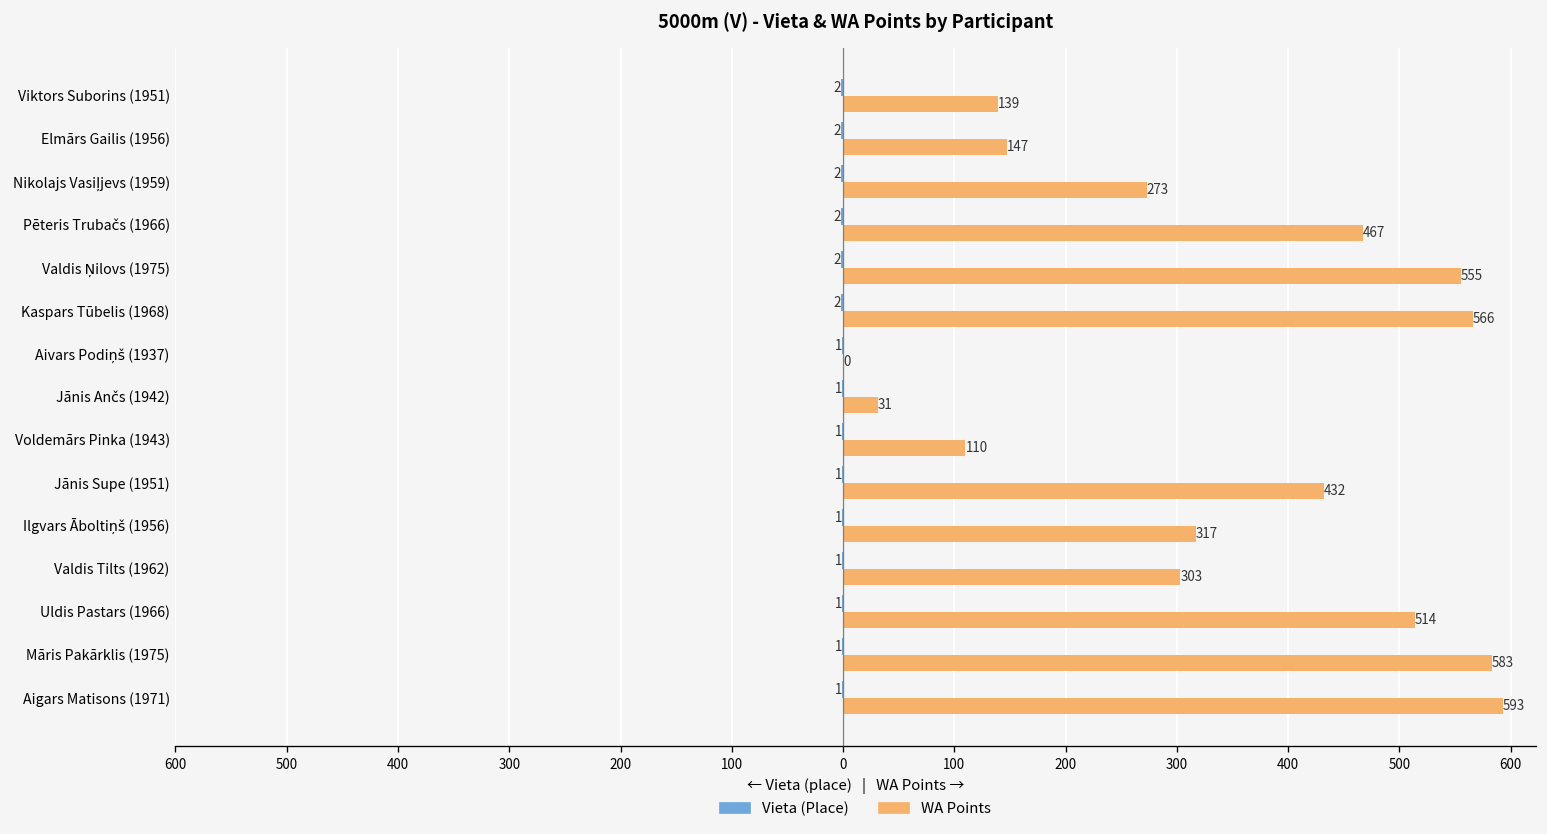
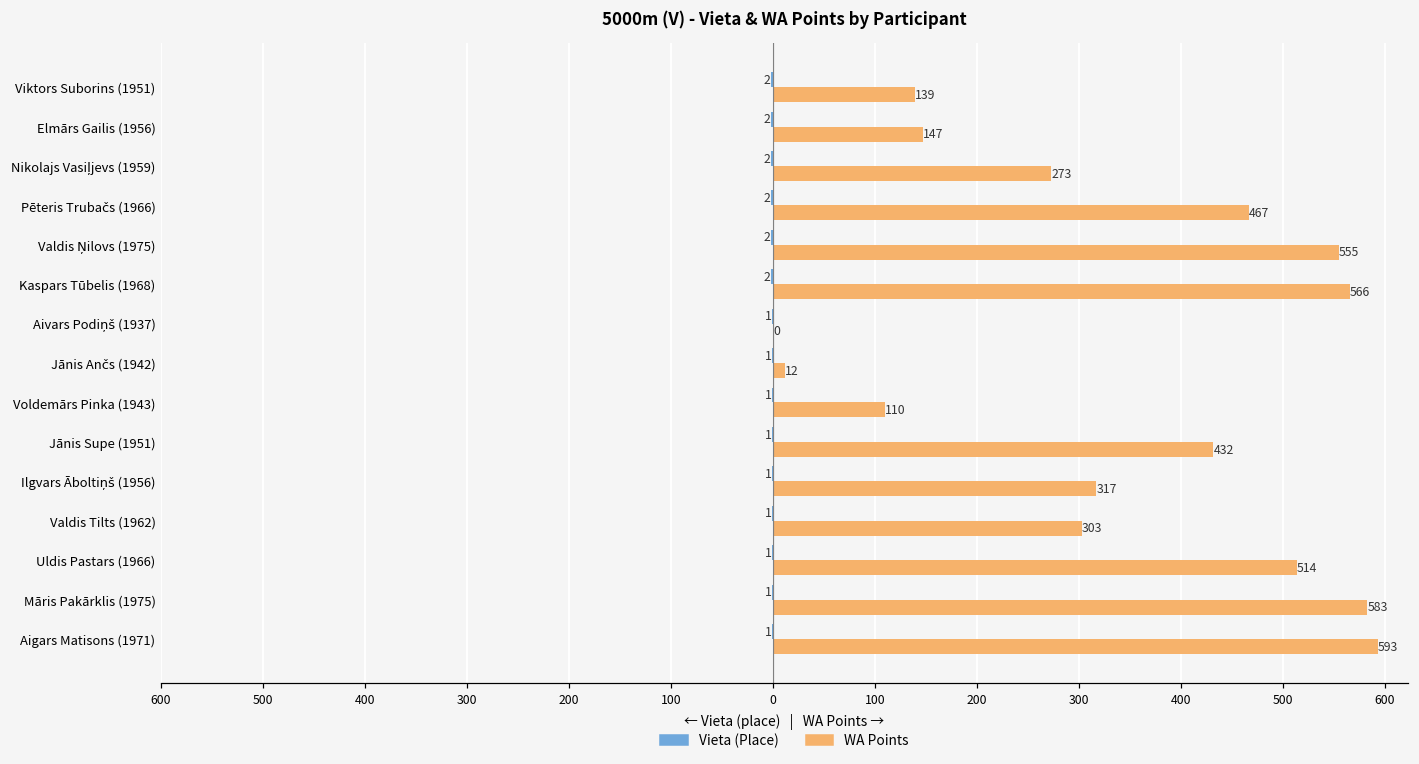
WA Points, Jānis Ančs (1942): 31 -> 12
